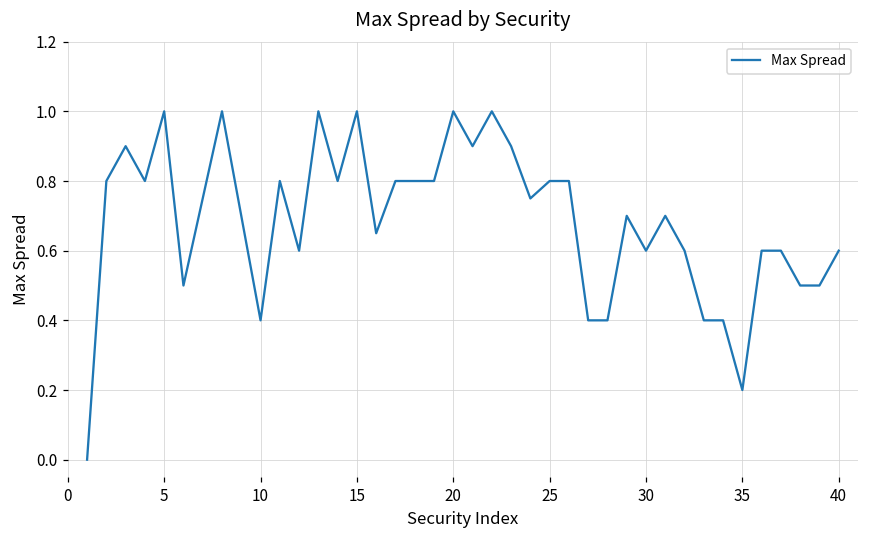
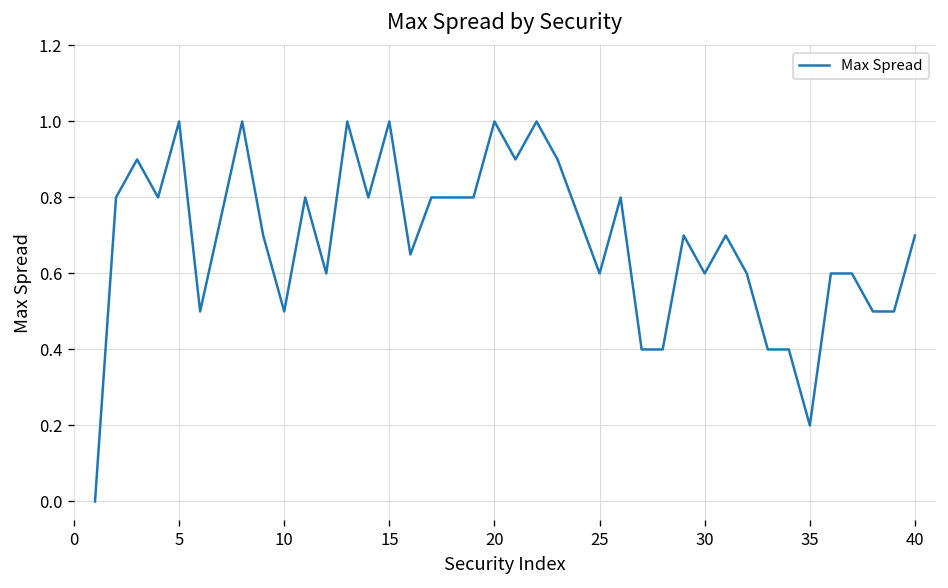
10: 0.4 -> 0.5
25: 0.8 -> 0.6
40: 0.6 -> 0.7
